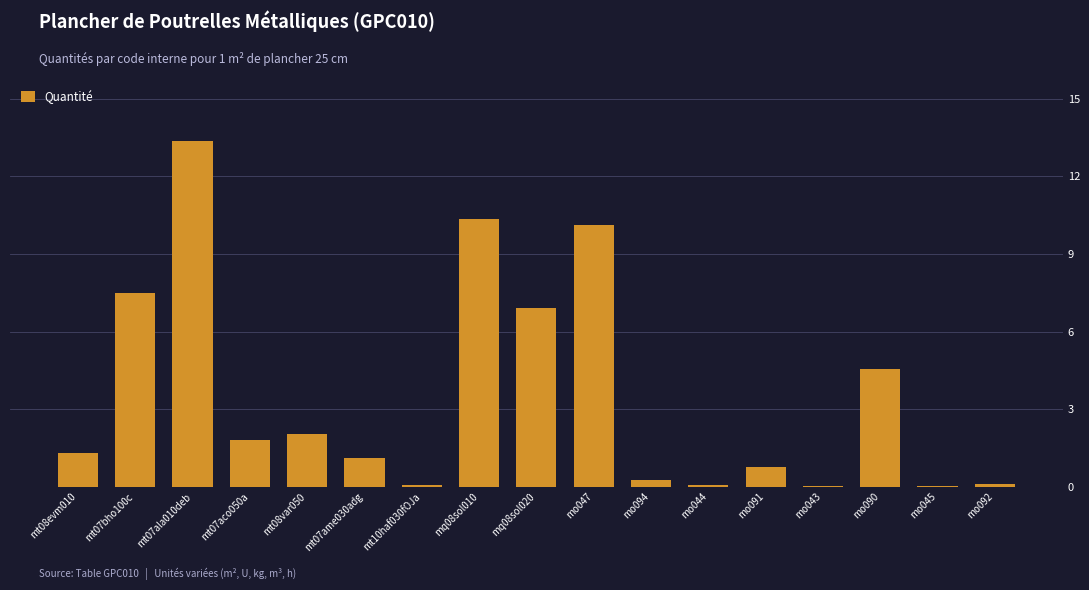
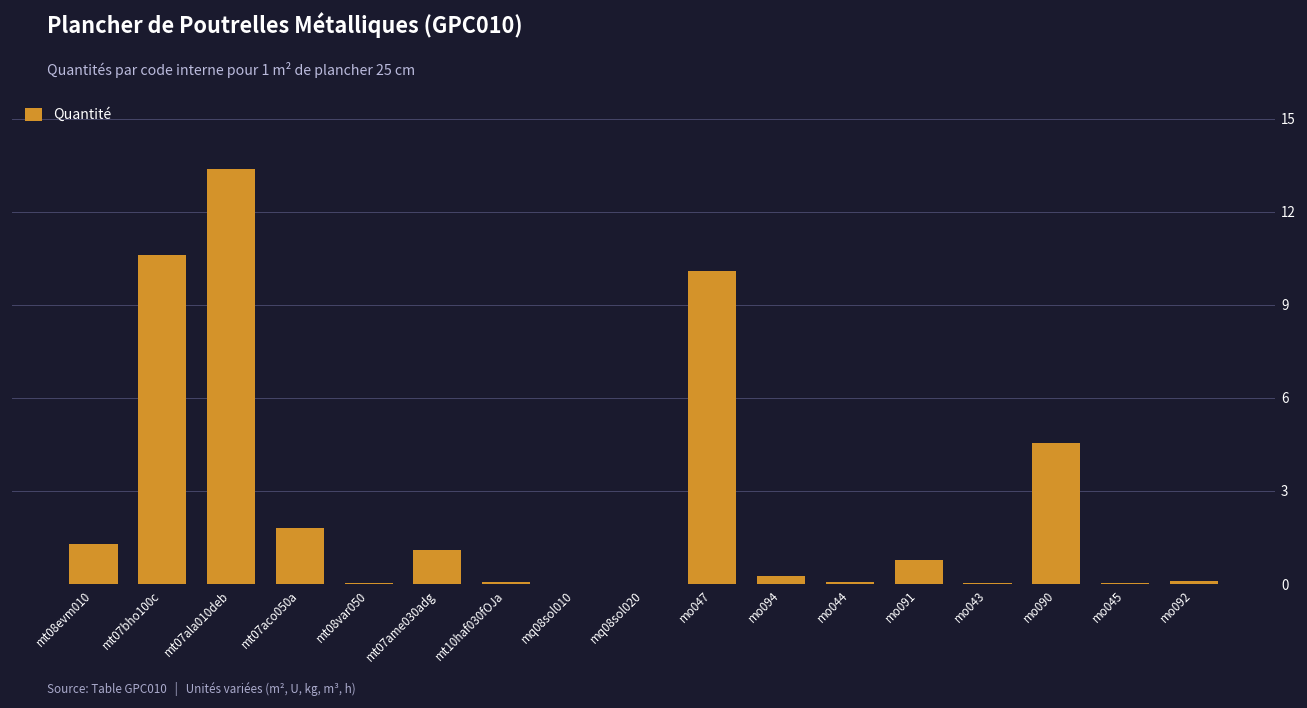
mt07bho100c: 7.5 -> 10.6
mt08var050: 2.1 -> 0.0
mq08sol010: 10.4 -> 0.0
mq08sol020: 6.9 -> 0.0
